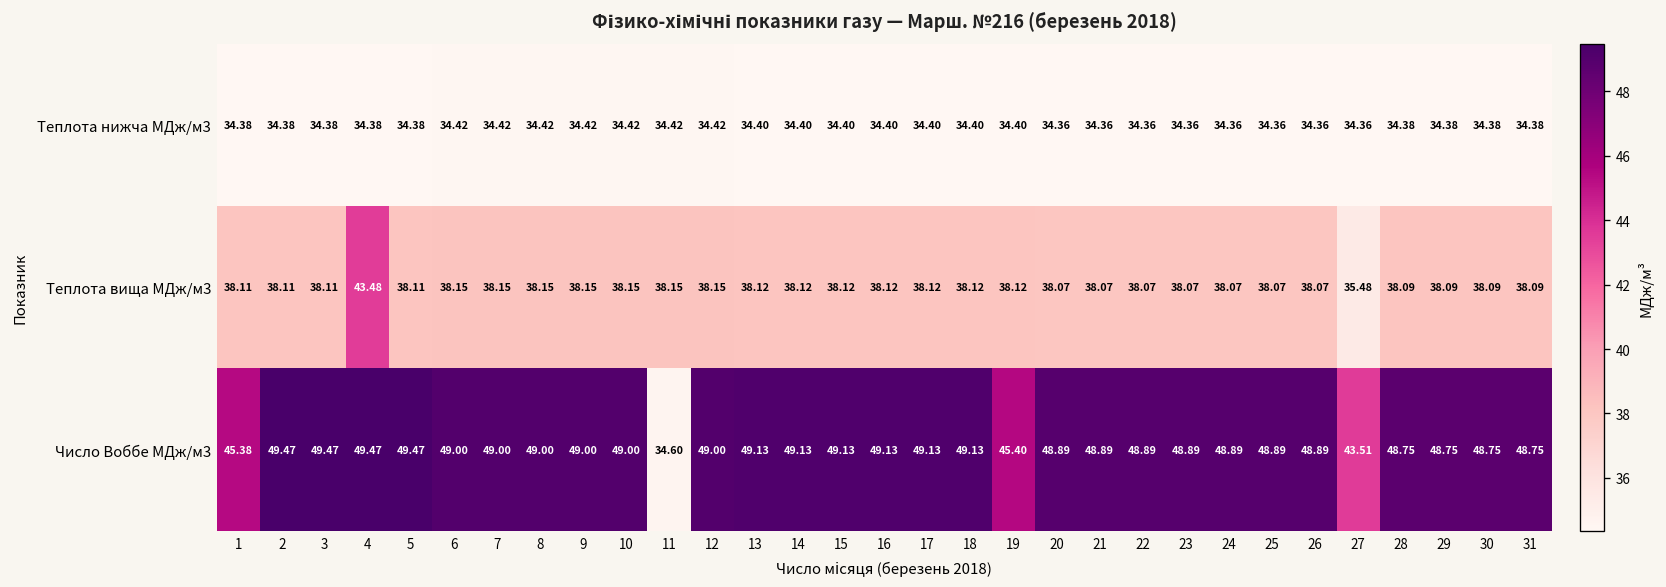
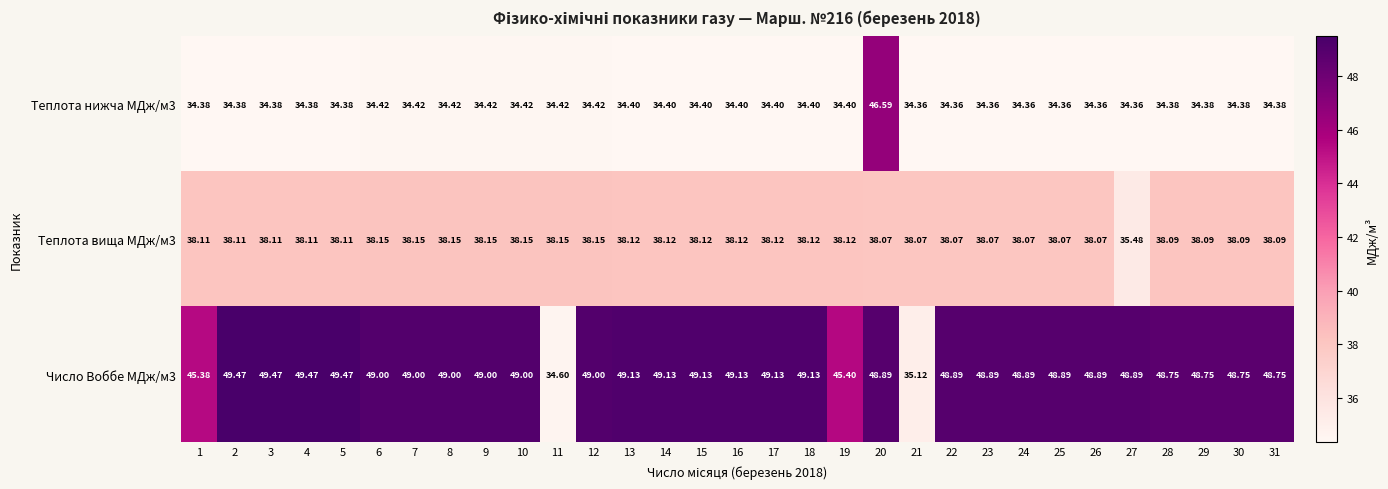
Теплота нижча МДж/м3, 20: 34.36 -> 46.59
Теплота вища МДж/м3, 4: 43.48 -> 38.11
Число Воббе МДж/м3, 21: 48.89 -> 35.12
Число Воббе МДж/м3, 27: 43.51 -> 48.89
